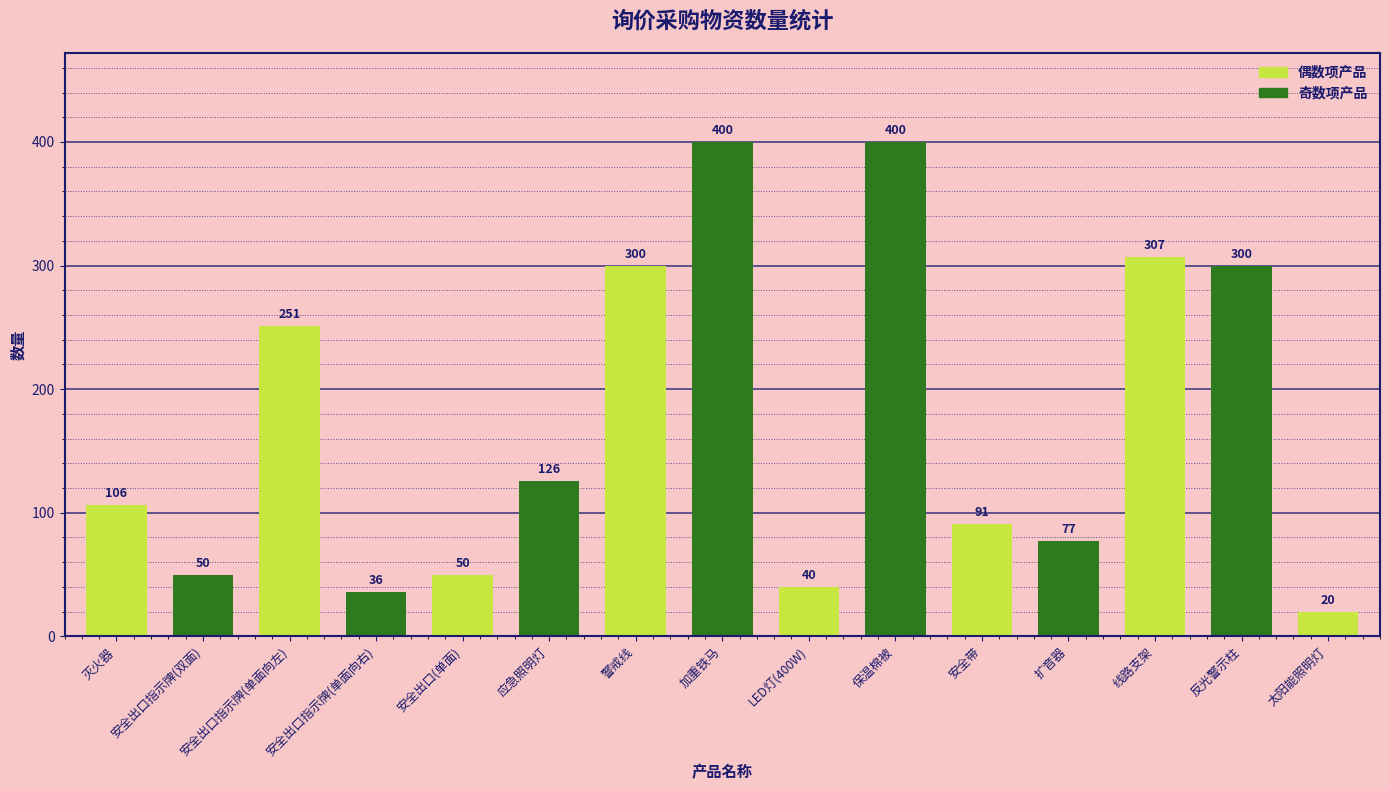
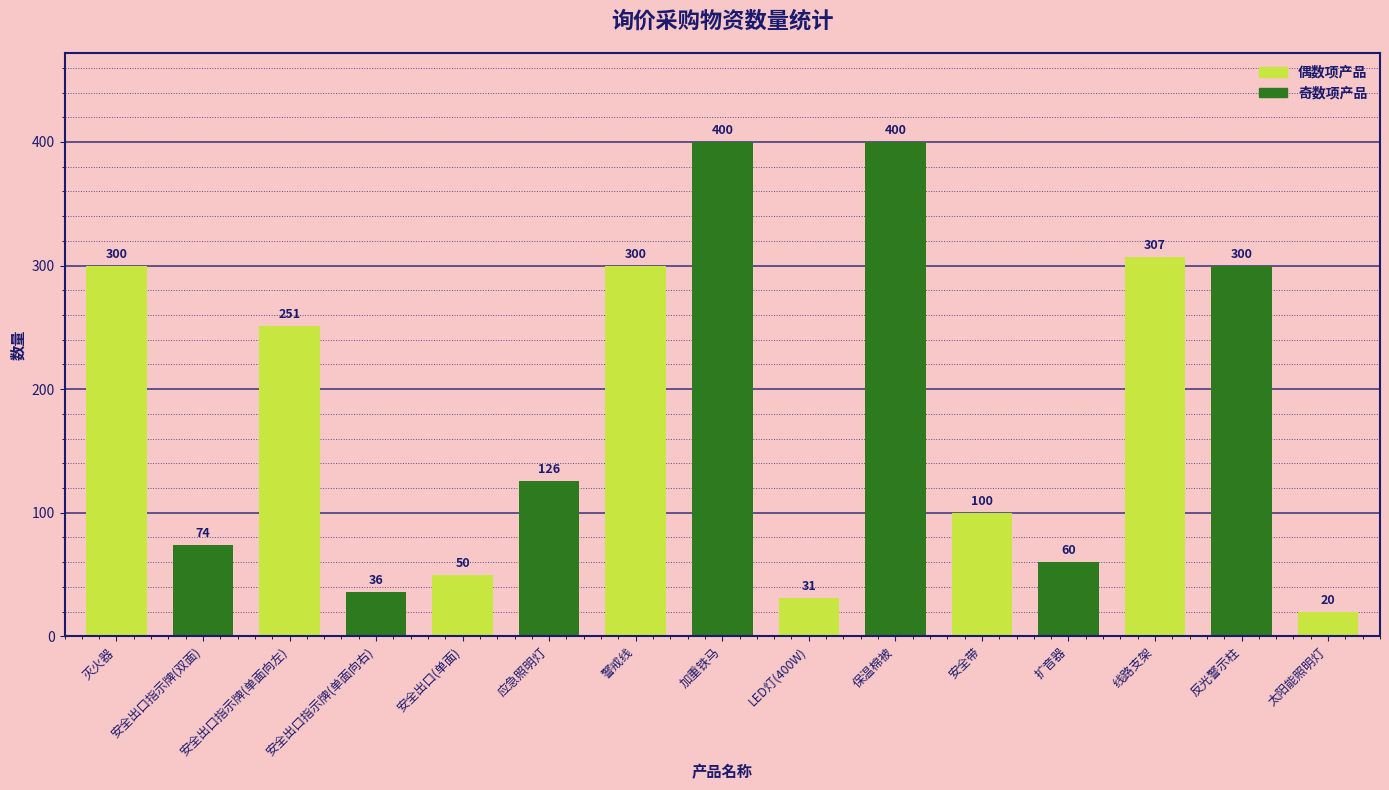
灭火器: 106 -> 300
安全出口指示牌(双面): 50 -> 74
LED灯(400W): 40 -> 31
安全带: 91 -> 100
扩音器: 77 -> 60
